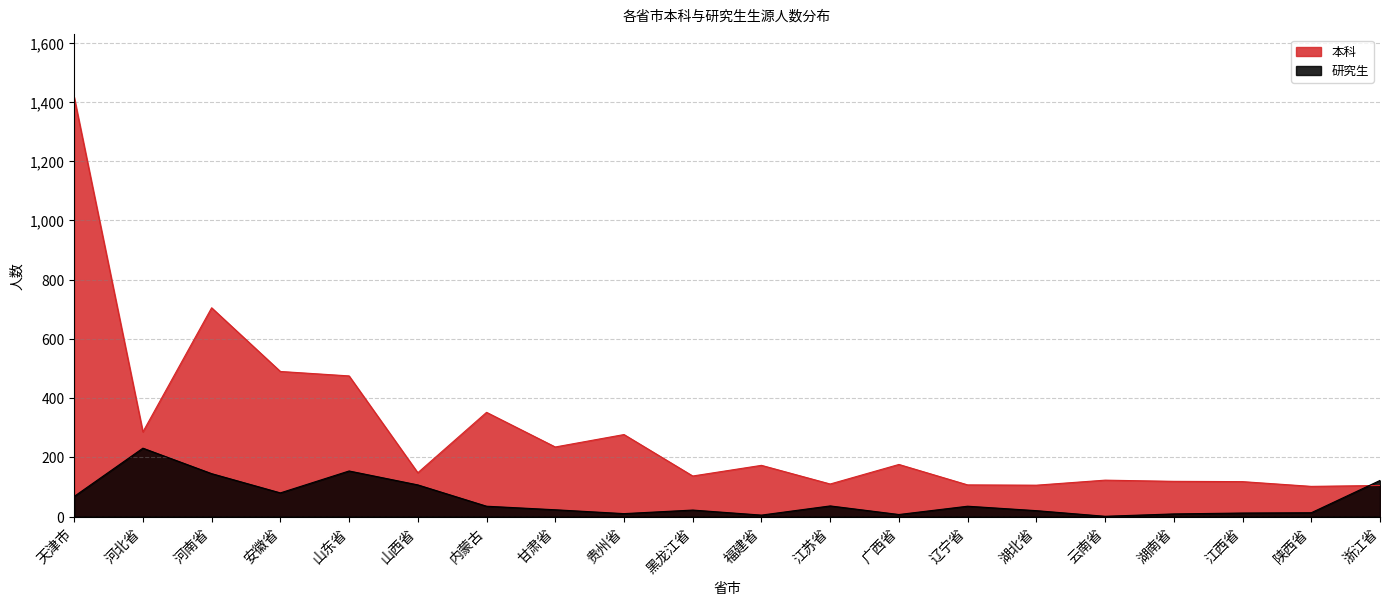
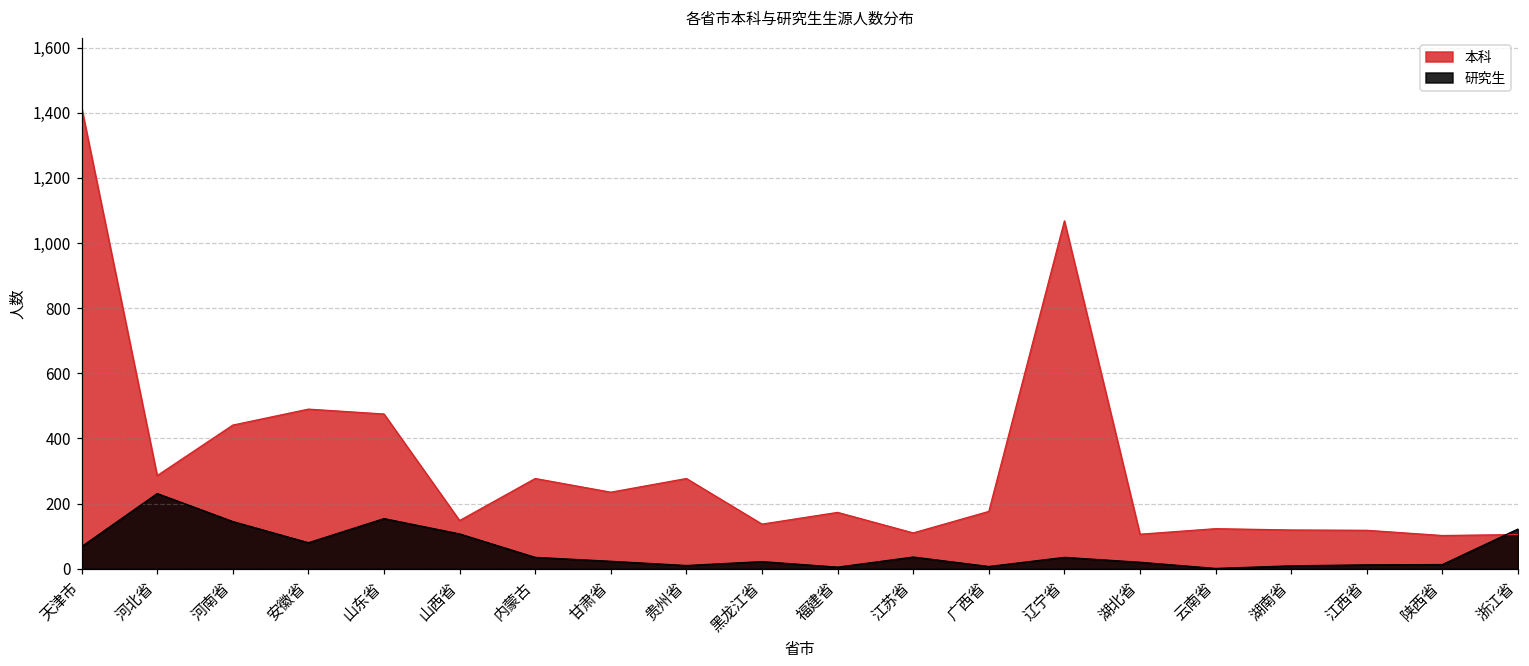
本科, 河南省: 710 -> 440
本科, 内蒙古: 350 -> 280
本科, 辽宁省: 110 -> 1,070
